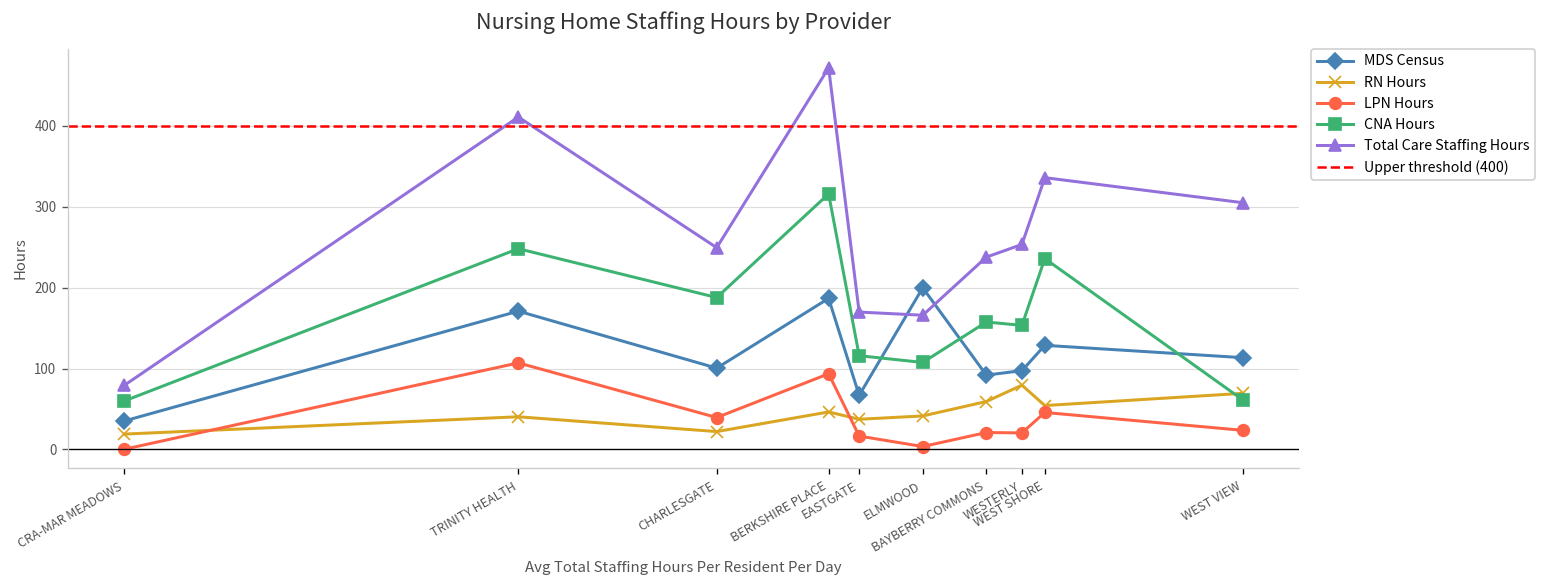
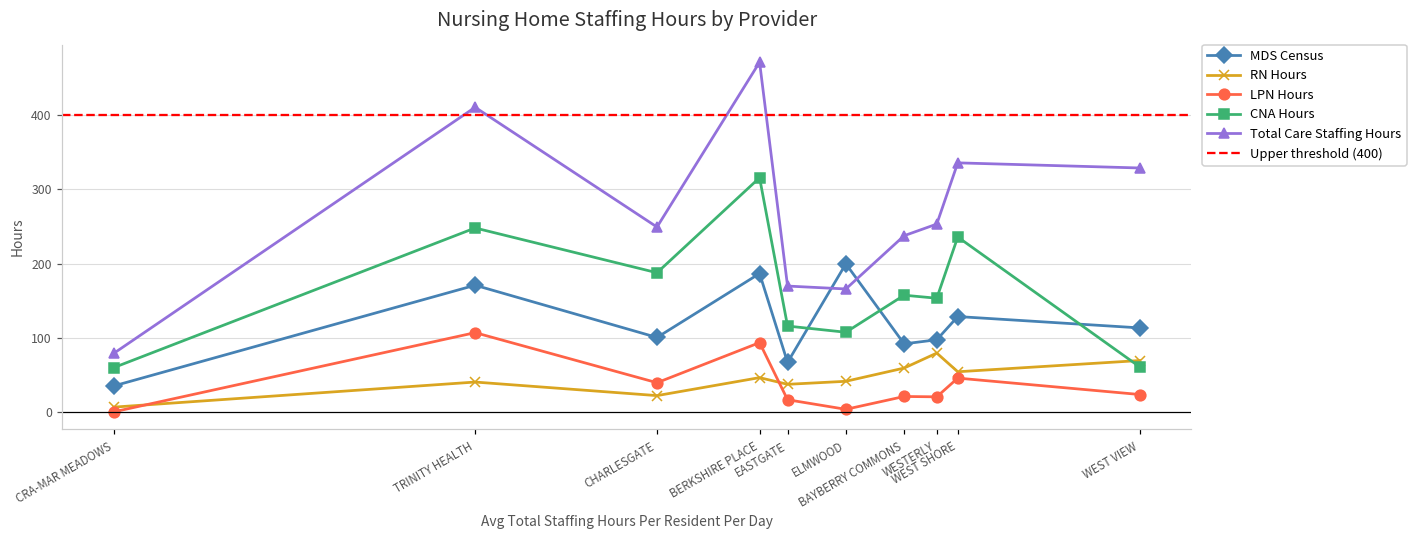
RN Hours, CRA-MAR MEADOWS: 20 -> 10
Total Care Staffing Hours, WEST VIEW: 300 -> 330
